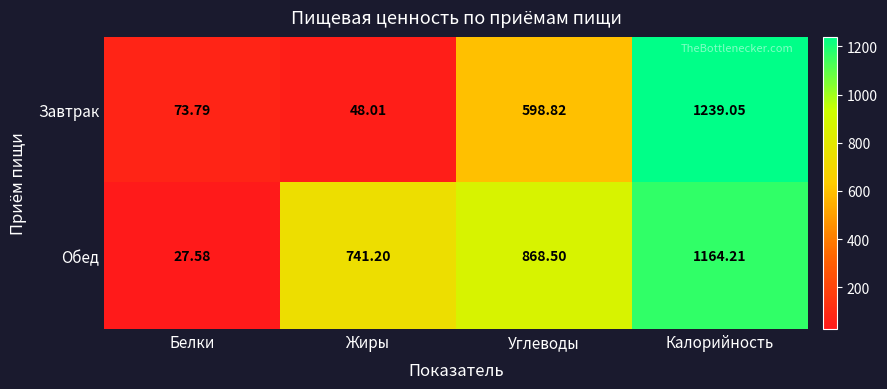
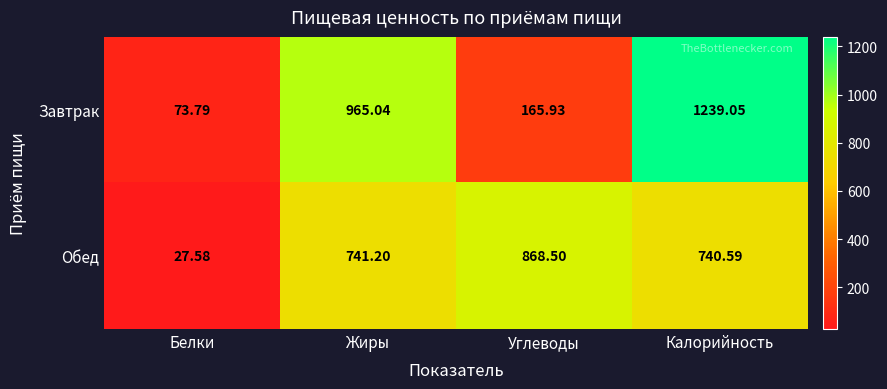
Завтрак, Жиры: 48.01 -> 965.04
Завтрак, Углеводы: 598.82 -> 165.93
Обед, Калорийность: 1164.21 -> 740.59
